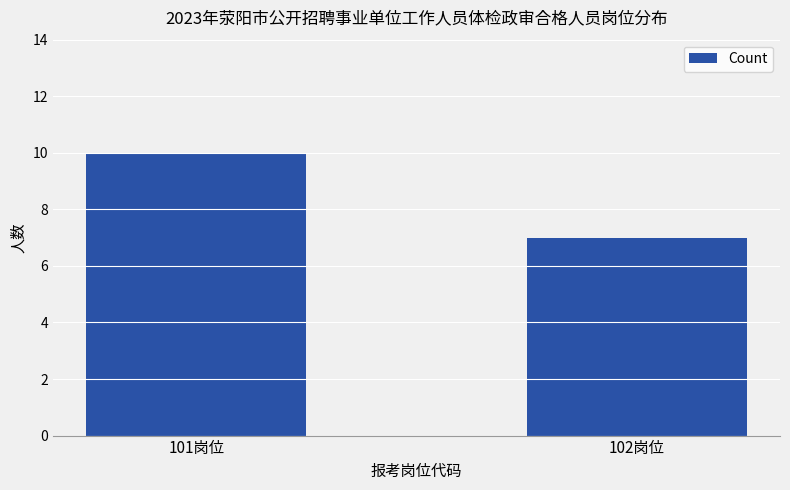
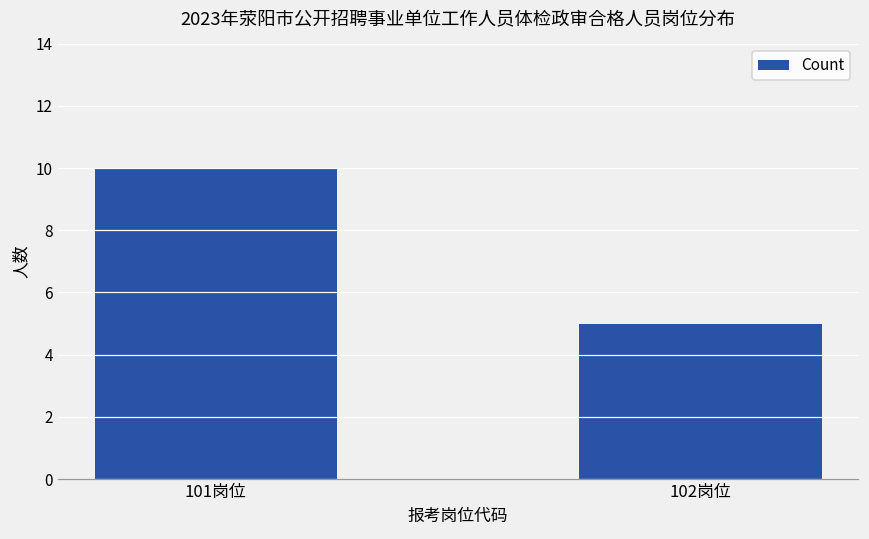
102岗位: 7 -> 5
